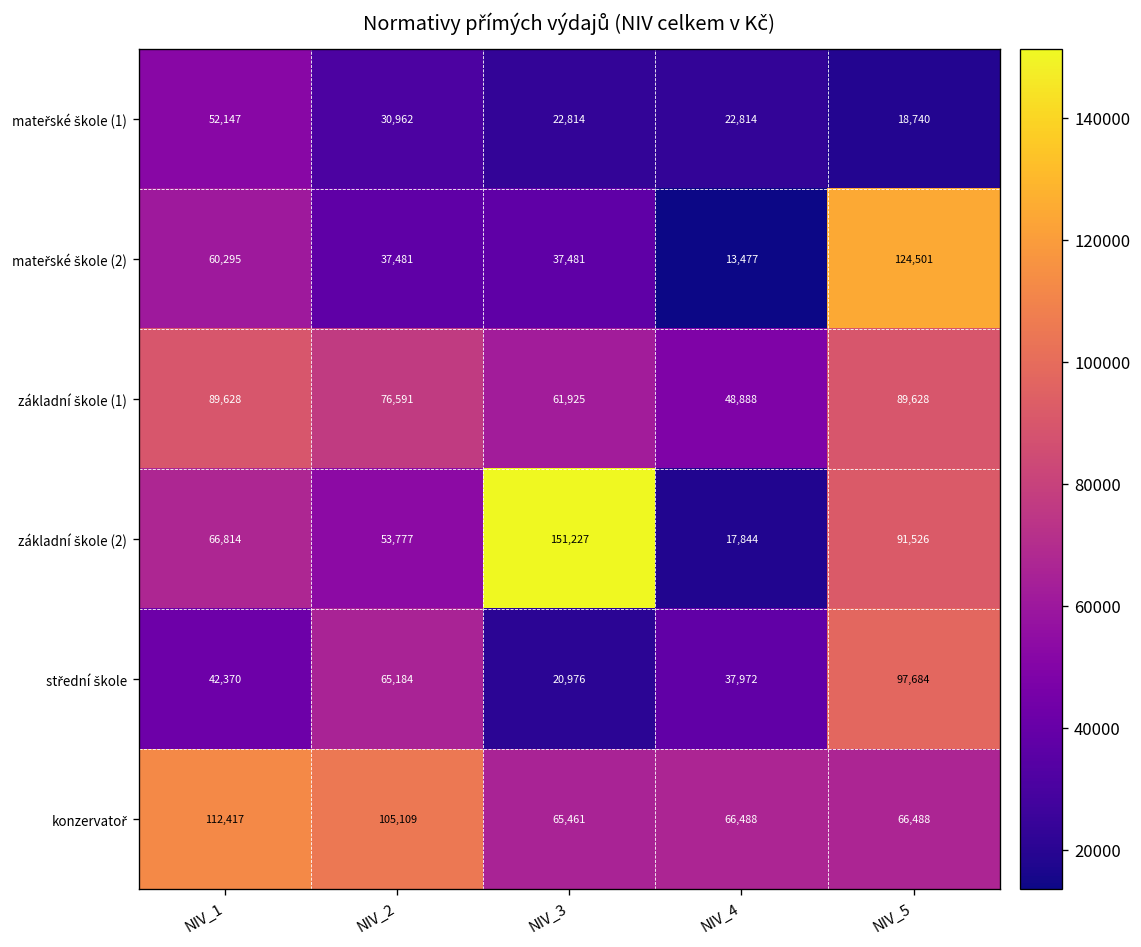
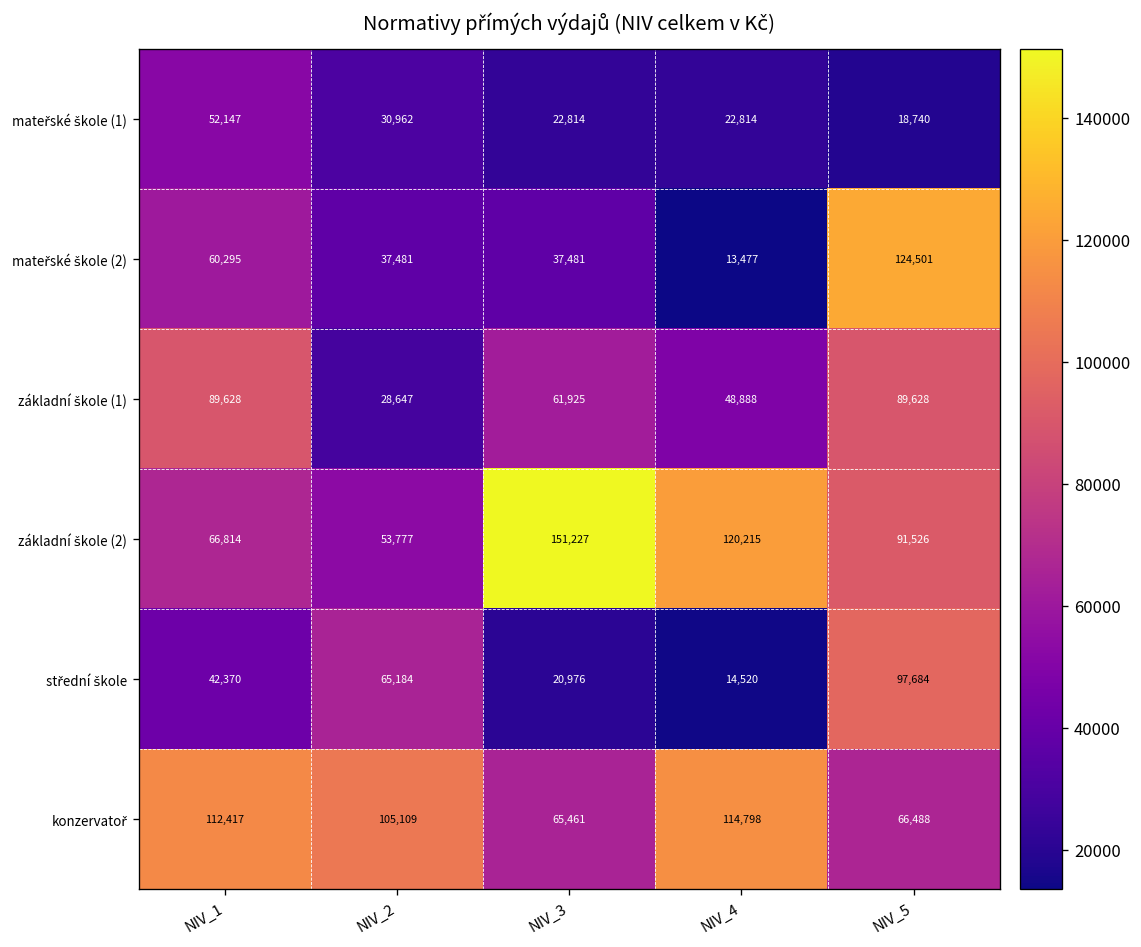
základní škole (1), NIV_2: 76,591 -> 28,647
základní škole (2), NIV_4: 17,844 -> 120,215
střední škole, NIV_4: 37,972 -> 14,520
konzervatoř, NIV_4: 66,488 -> 114,798
